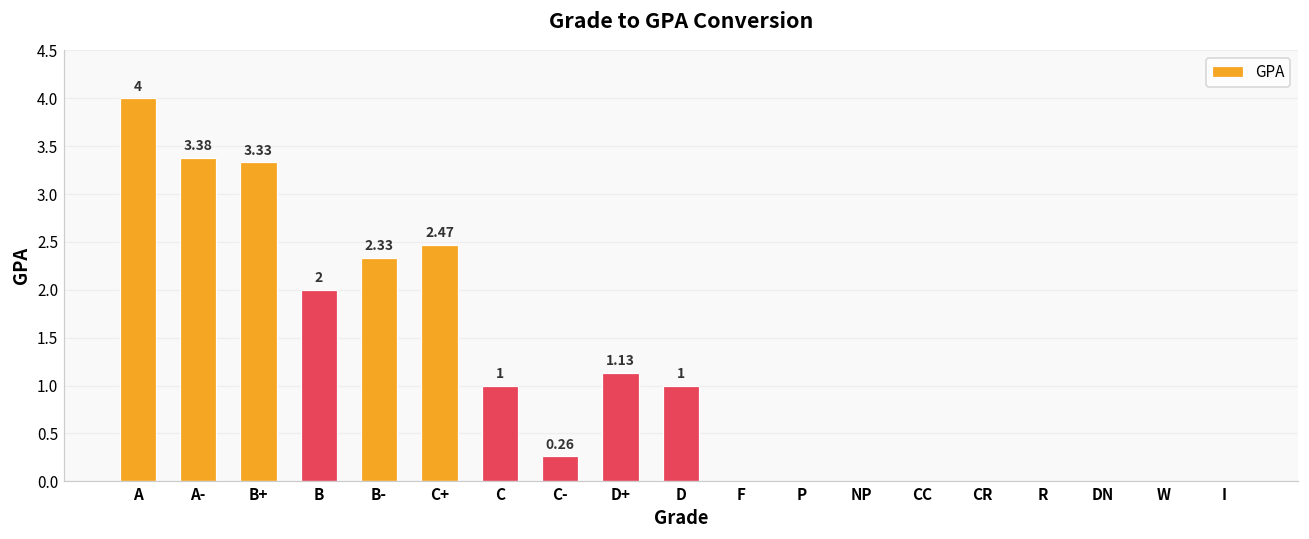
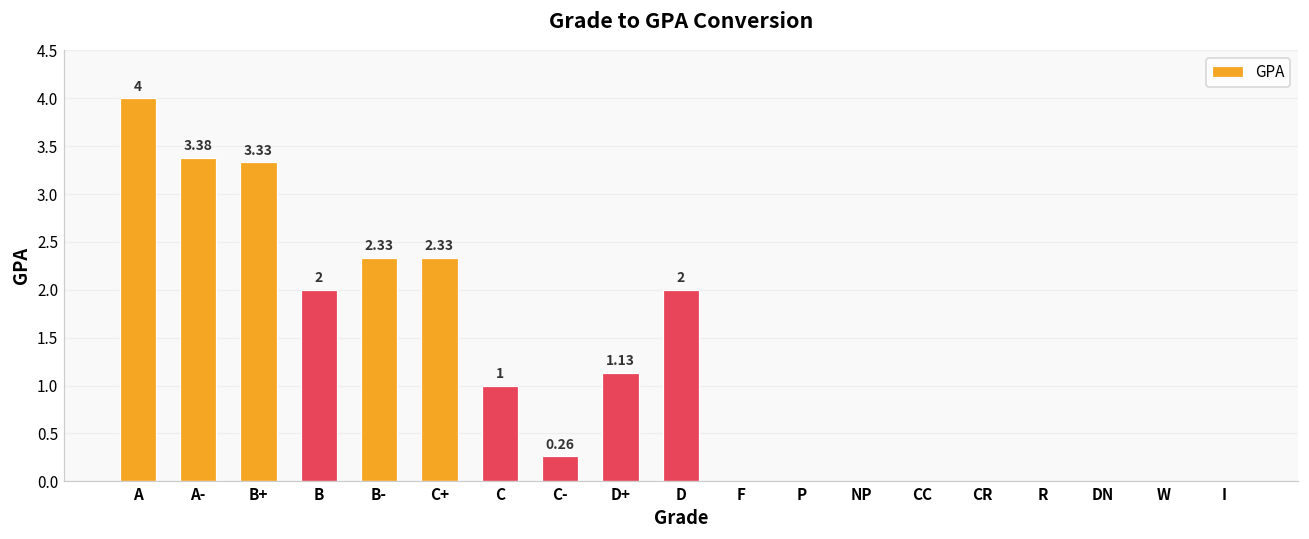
C+: 2.47 -> 2.33
D: 1 -> 2
